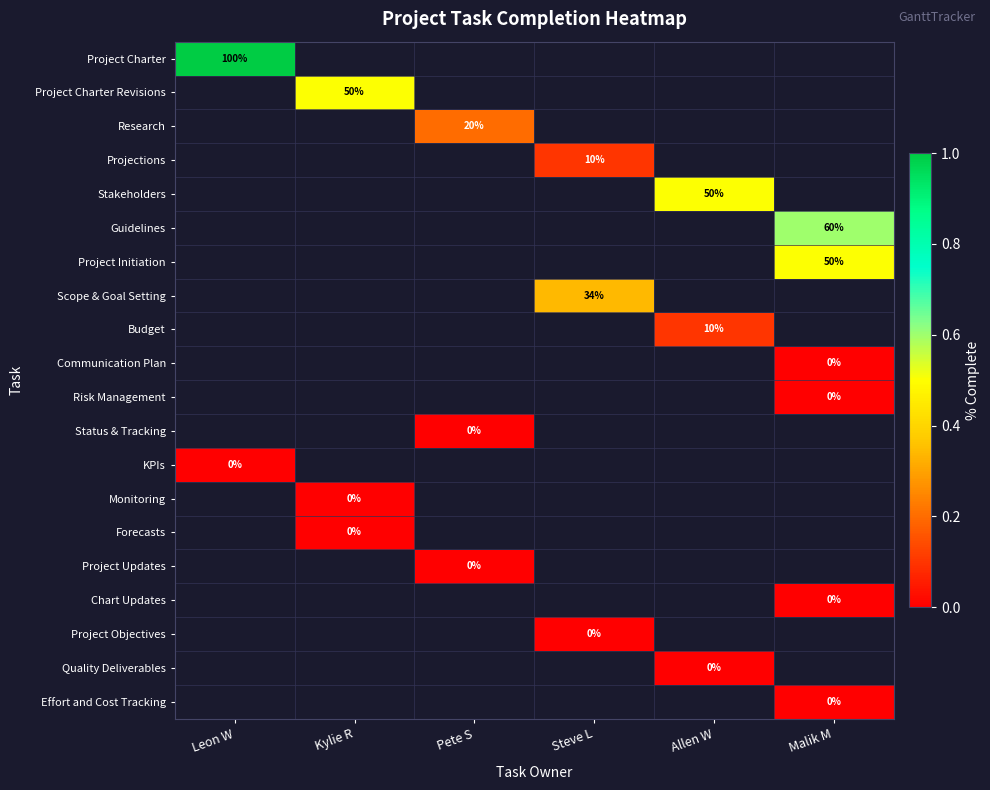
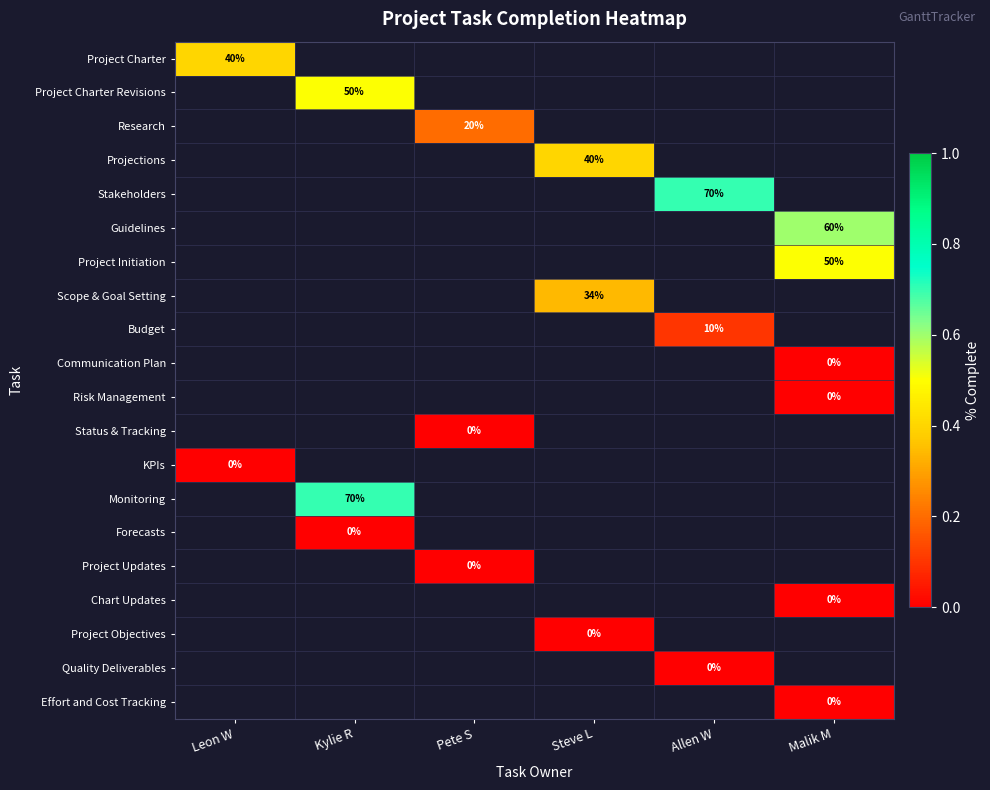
Project Charter, Leon W: 100% -> 40%
Projections, Steve L: 10% -> 40%
Stakeholders, Allen W: 50% -> 70%
Monitoring, Kylie R: 0% -> 70%
